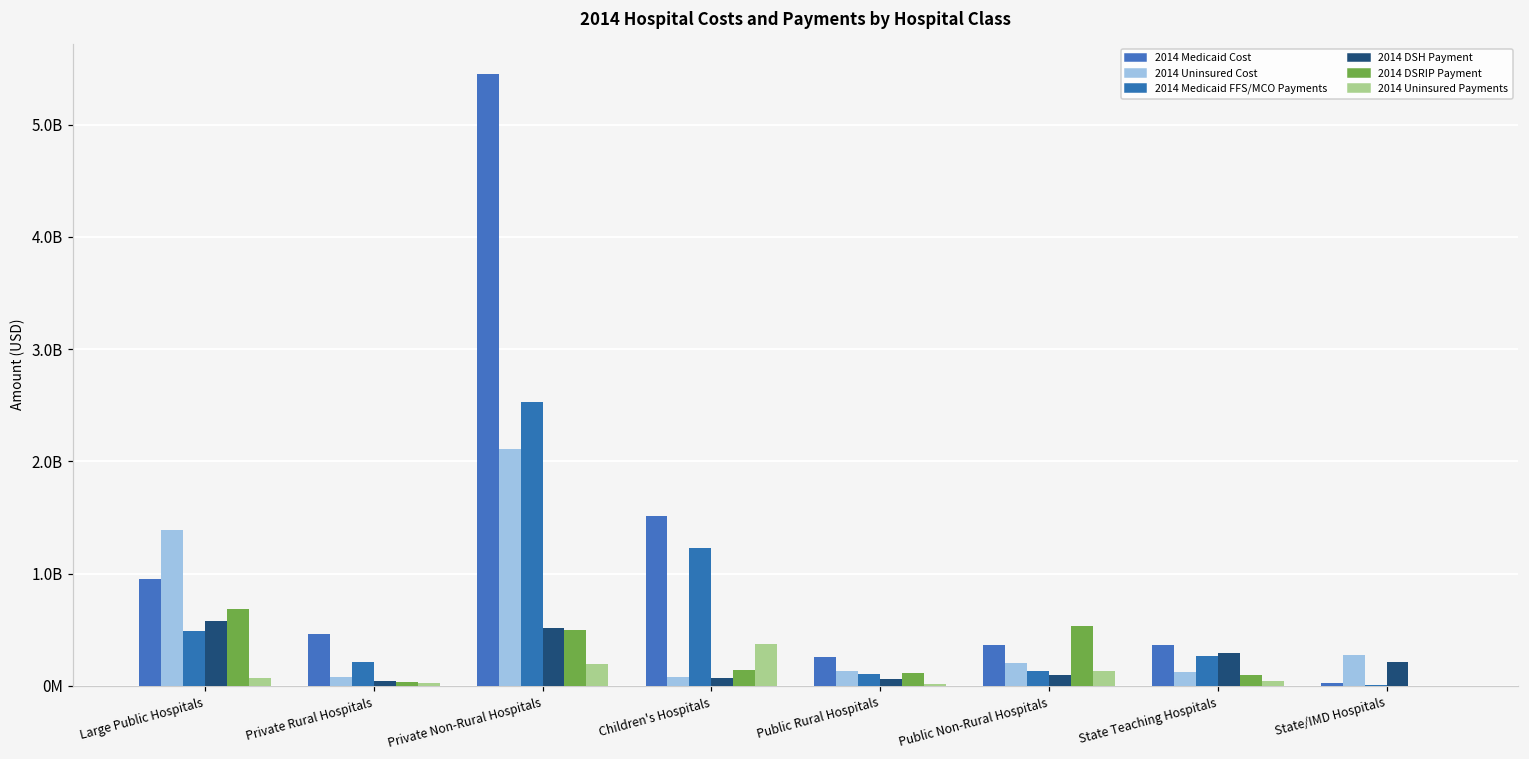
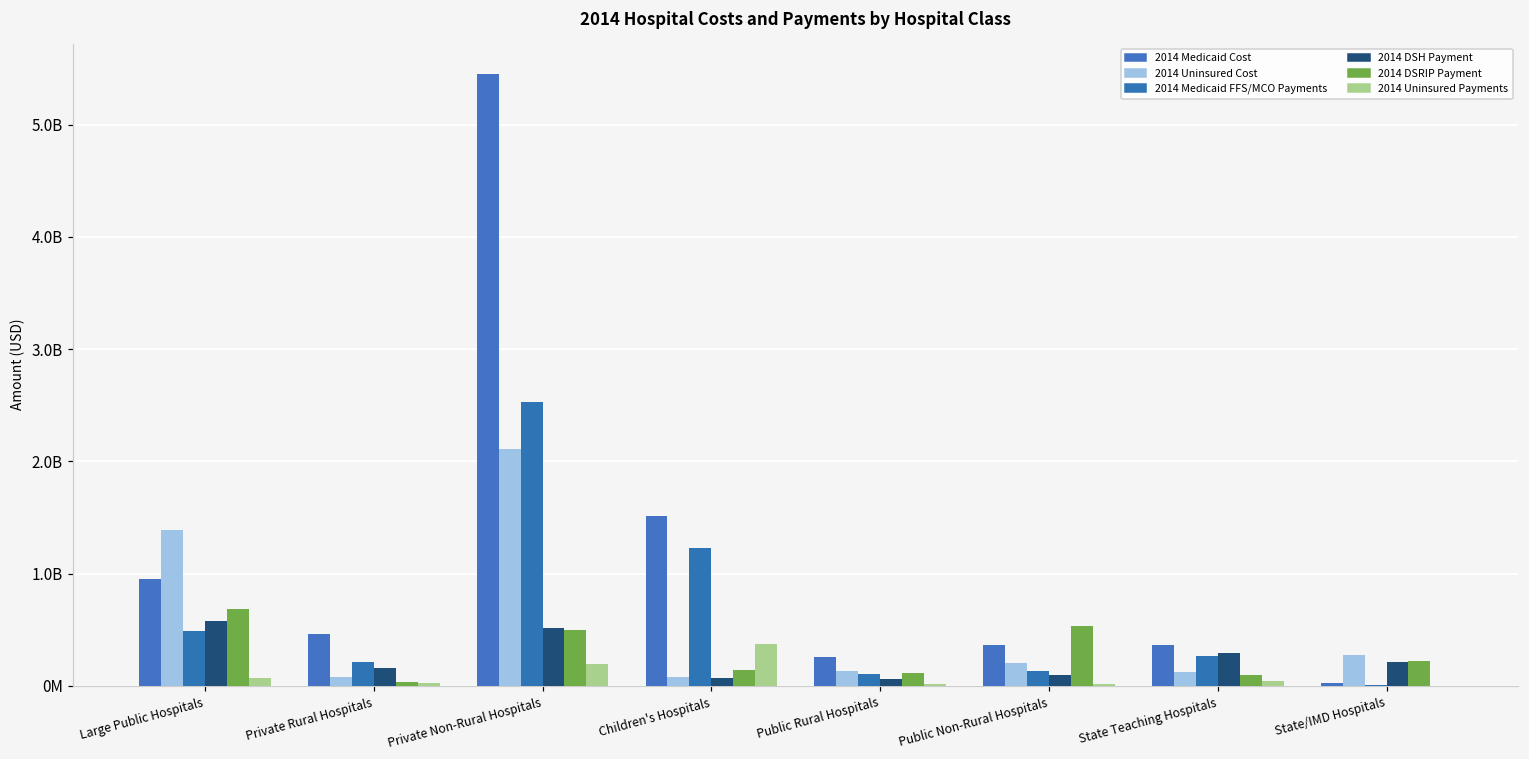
2014 DSH Payment, Private Rural Hospitals: 40000000 -> 160000000
2014 Uninsured Payments, Public Non-Rural Hospitals: 130000000 -> 20000000
2014 DSRIP Payment, State/IMD Hospitals: 0 -> 220000000
